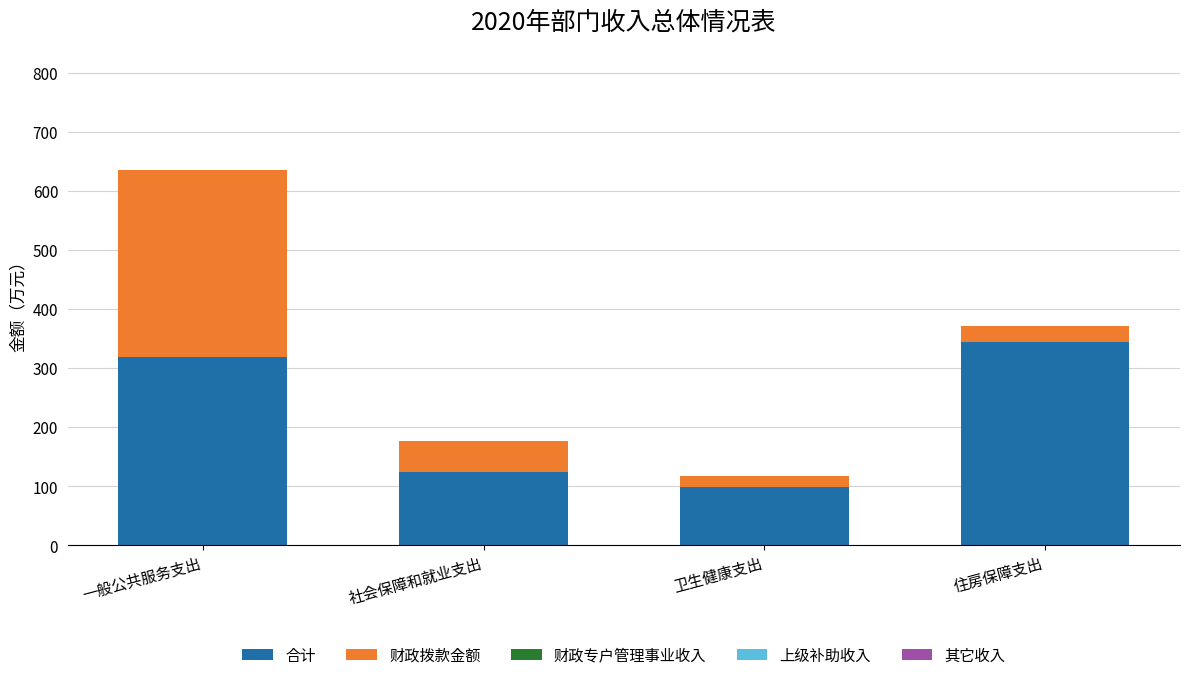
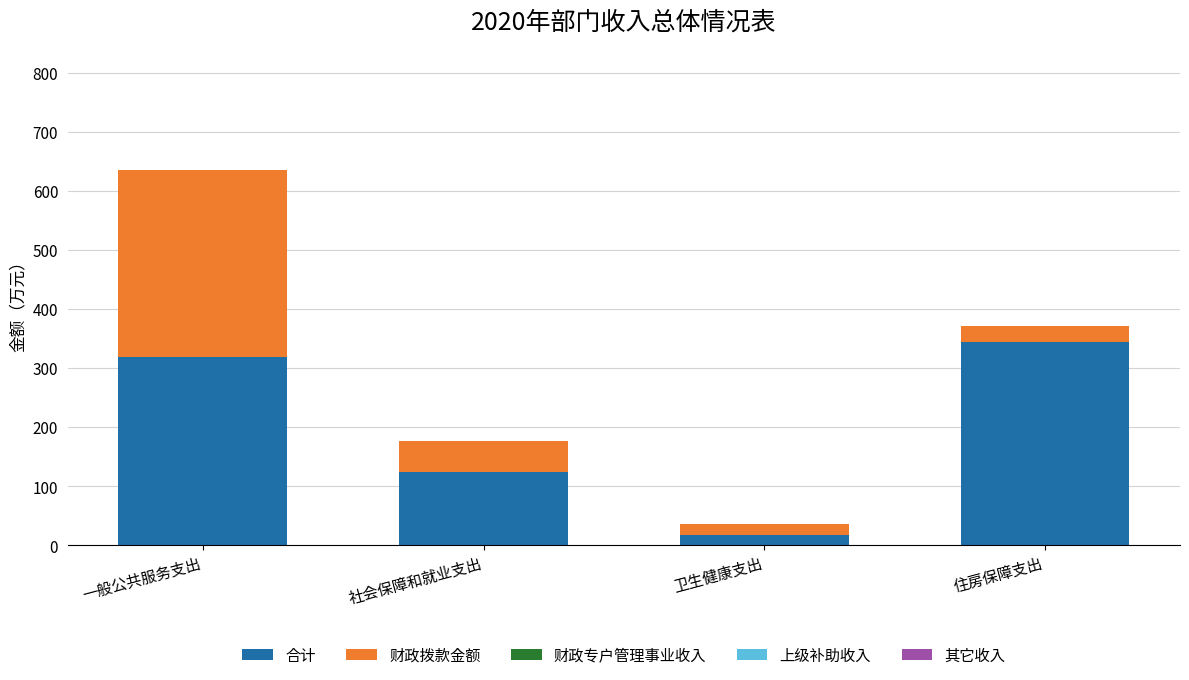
合计, 卫生健康支出: 100 -> 20
